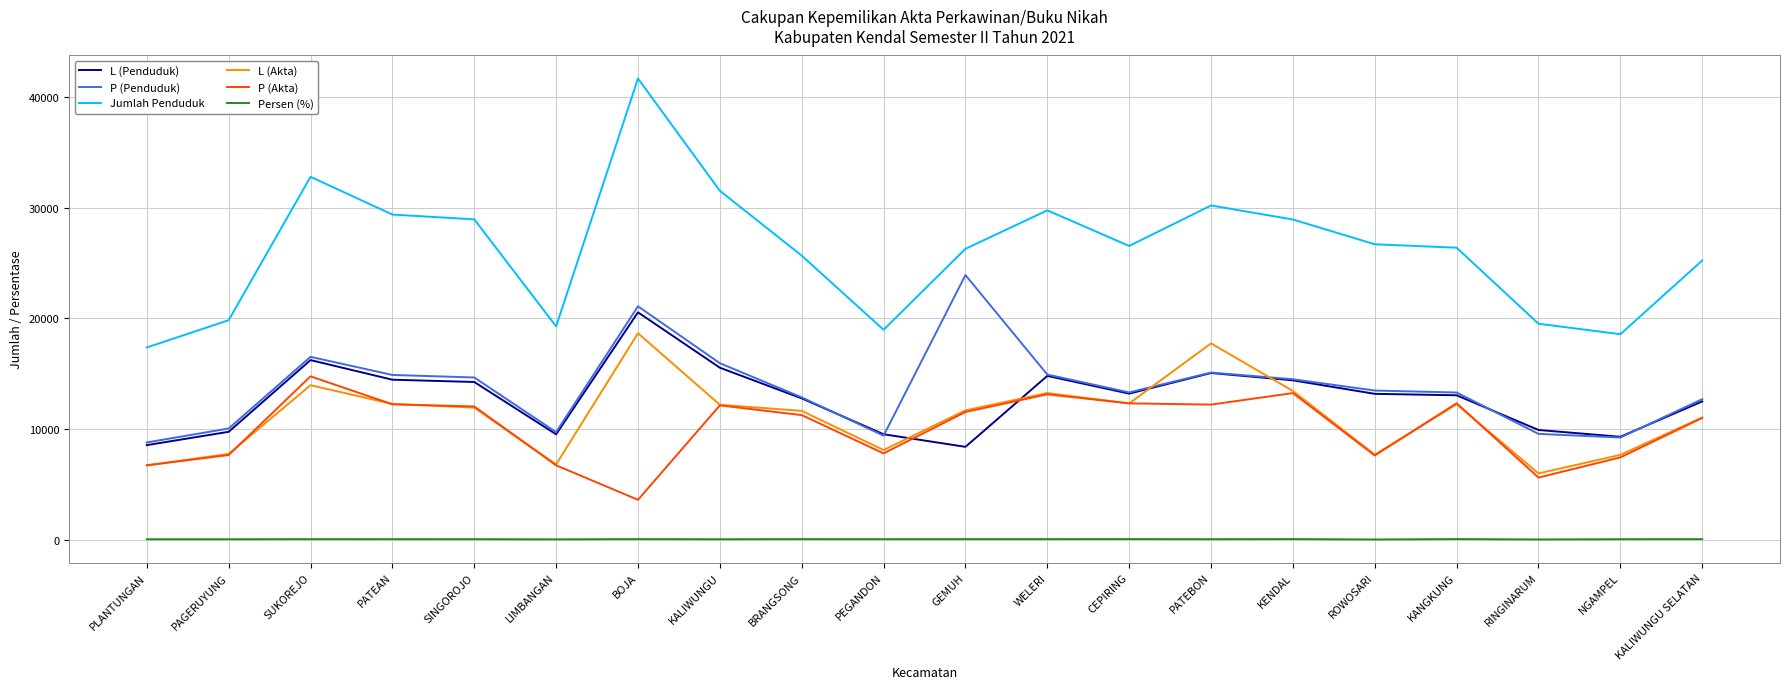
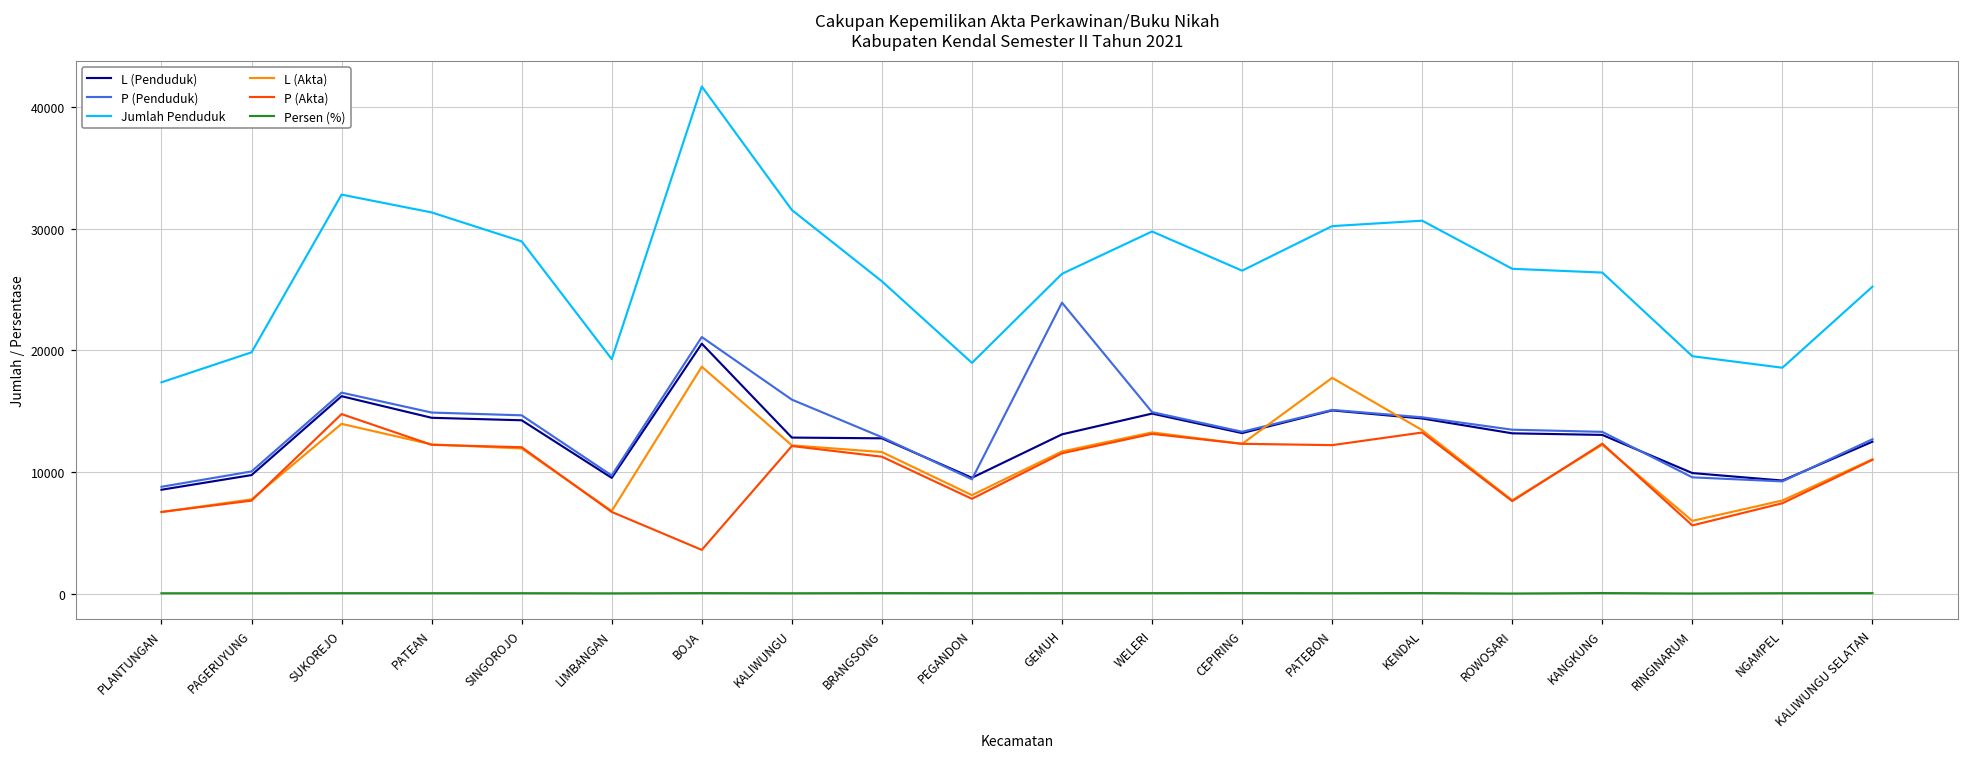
Jumlah Penduduk, PATEAN: 29400 -> 31300
L (Penduduk), KALIWUNGU: 15600 -> 12900
L (Penduduk), GEMUH: 8400 -> 13100
Jumlah Penduduk, KENDAL: 28900 -> 30600
